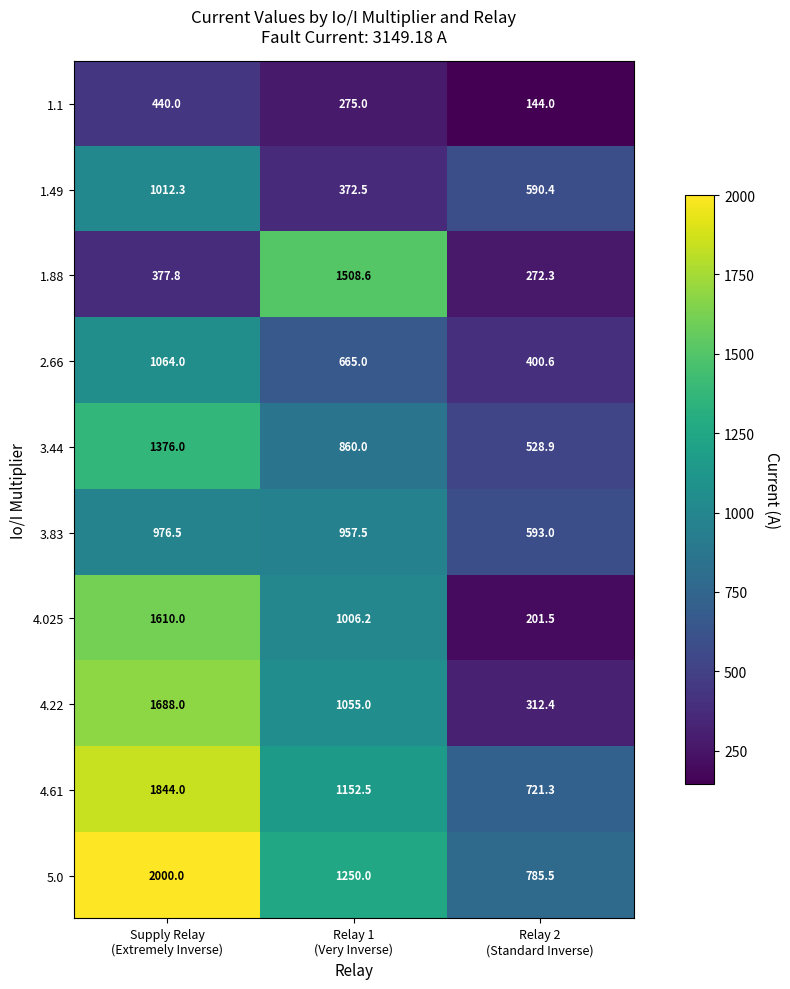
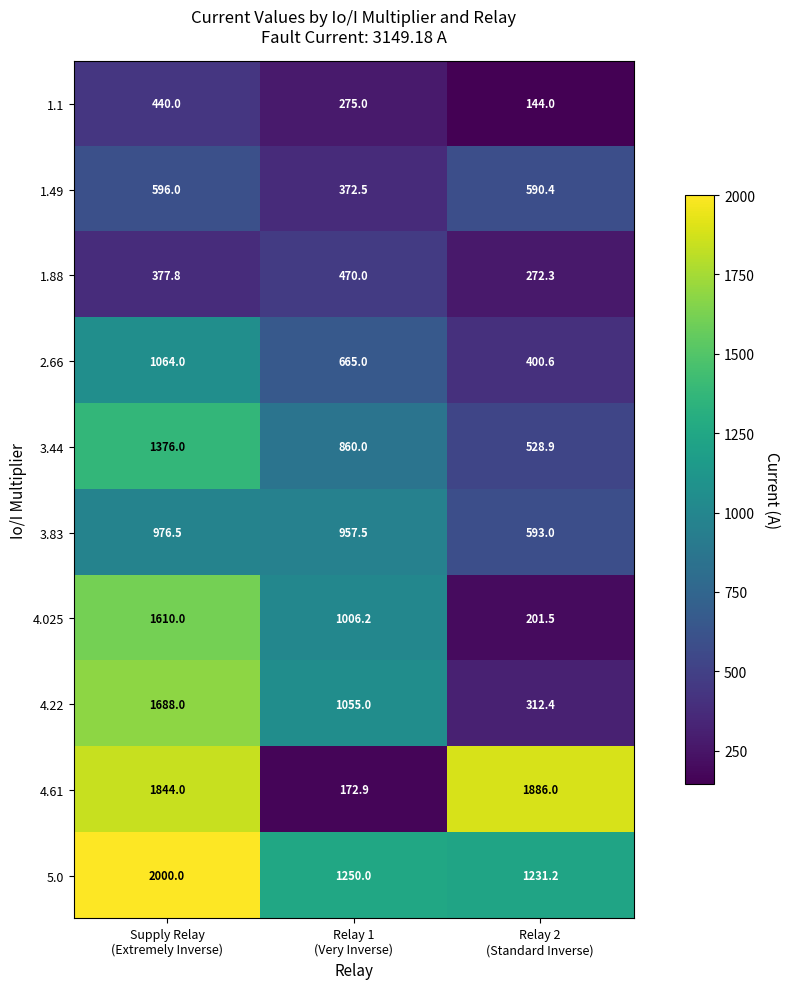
1.49, Supply Relay (Extremely Inverse): 1012.3 -> 596.0
1.88, Relay 1 (Very Inverse): 1508.6 -> 470.0
4.61, Relay 1 (Very Inverse): 1152.5 -> 172.9
4.61, Relay 2 (Standard Inverse): 721.3 -> 1886.0
5.0, Relay 2 (Standard Inverse): 785.5 -> 1231.2
